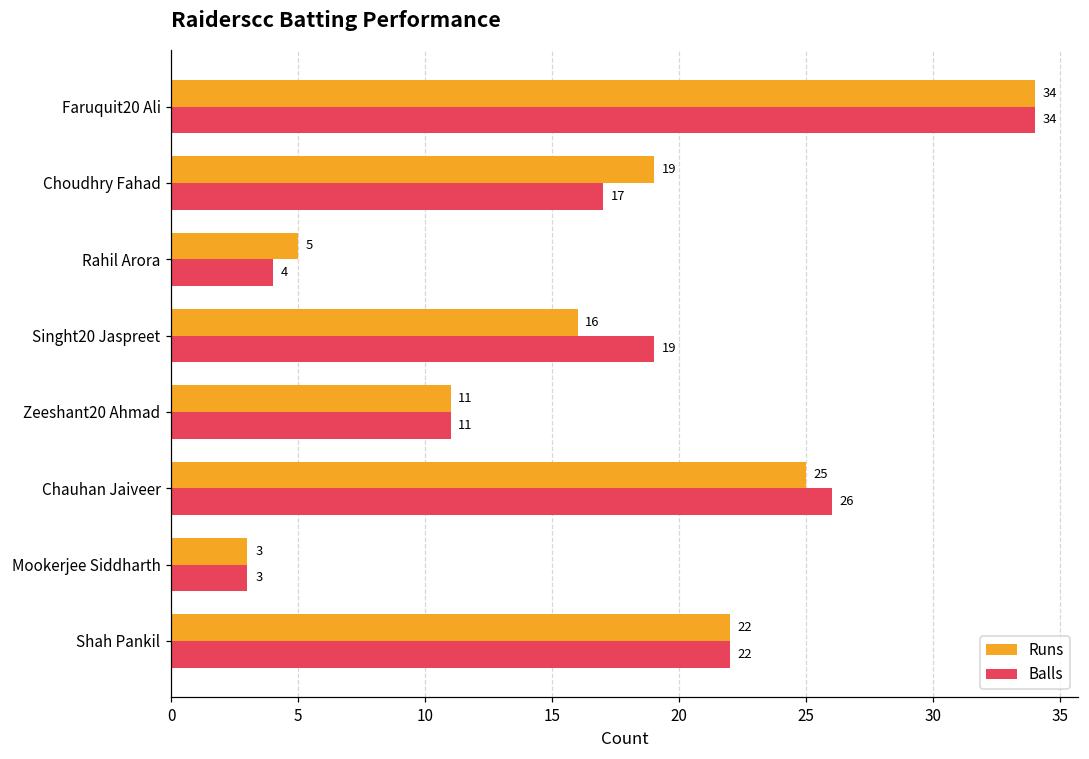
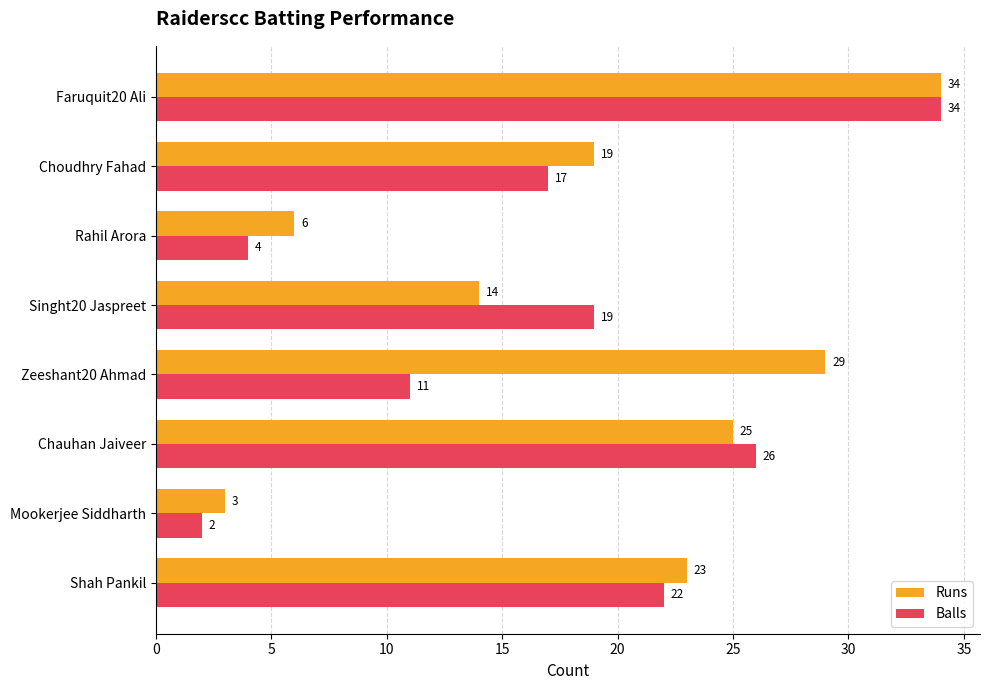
Runs, Rahil Arora: 5 -> 6
Runs, Singht20 Jaspreet: 16 -> 14
Runs, Zeeshant20 Ahmad: 11 -> 29
Balls, Mookerjee Siddharth: 3 -> 2
Runs, Shah Pankil: 22 -> 23
